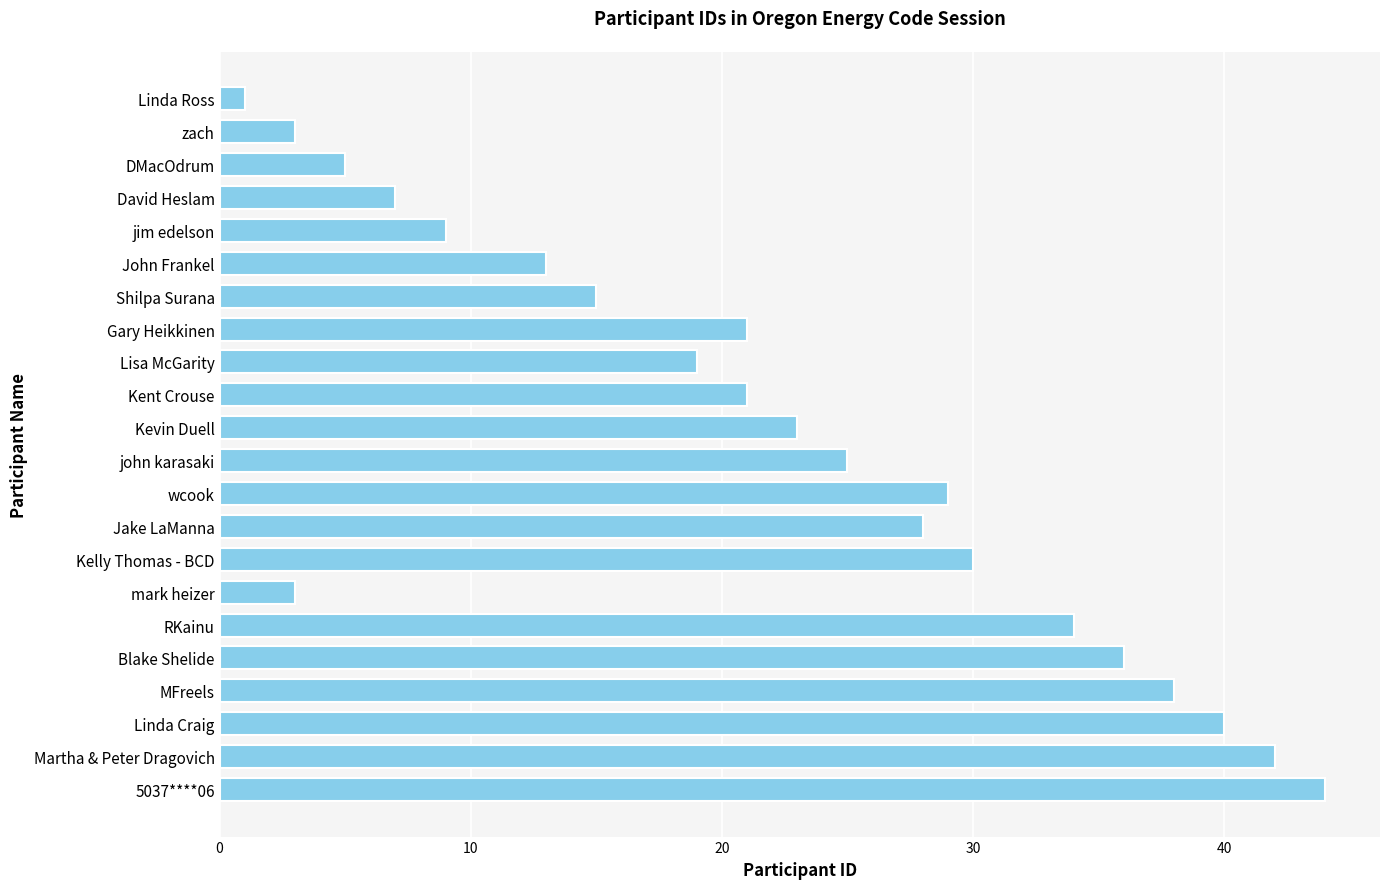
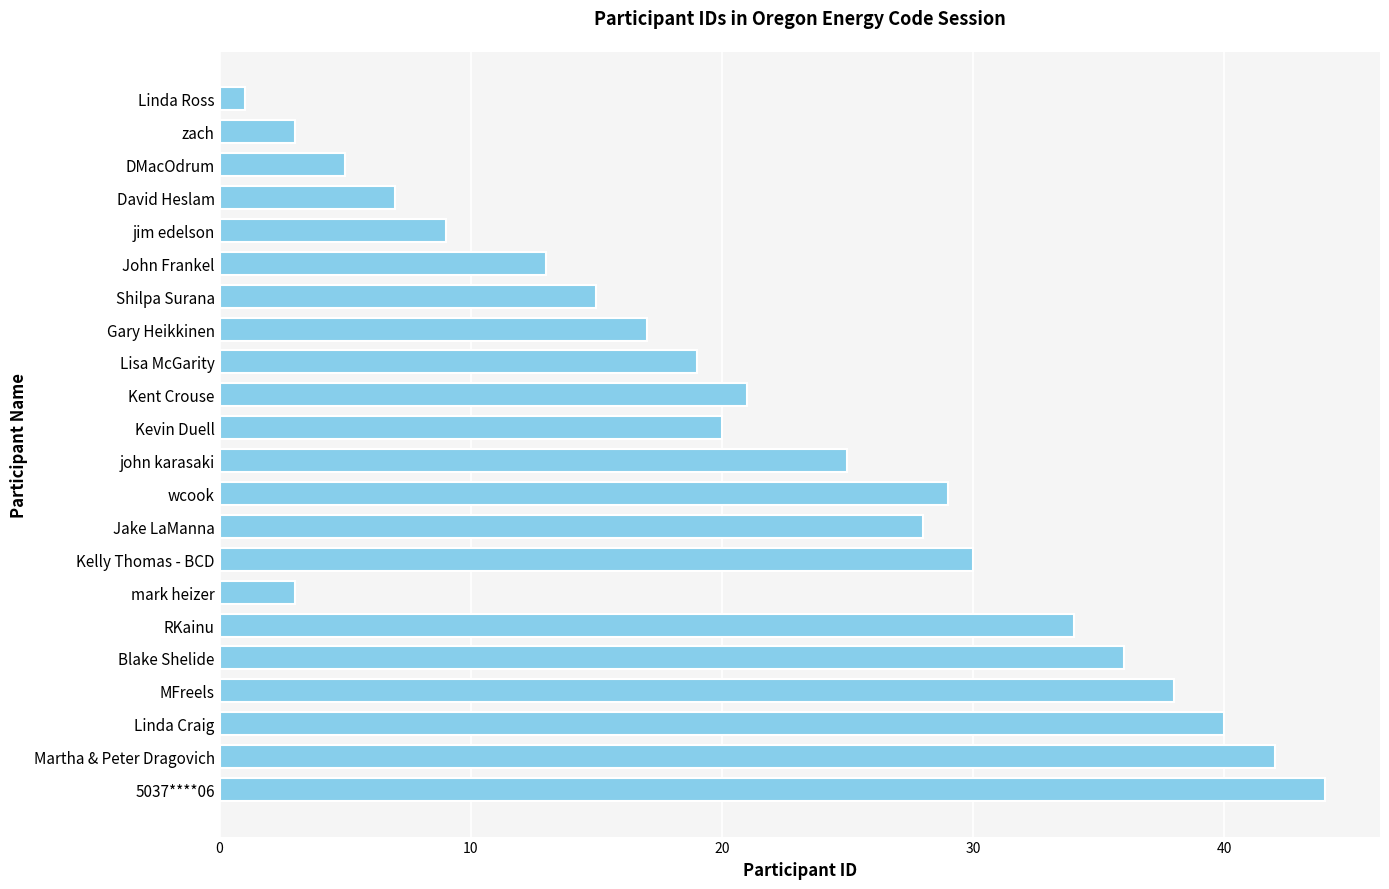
Gary Heikkinen: 21 -> 17
Kevin Duell: 23 -> 20
